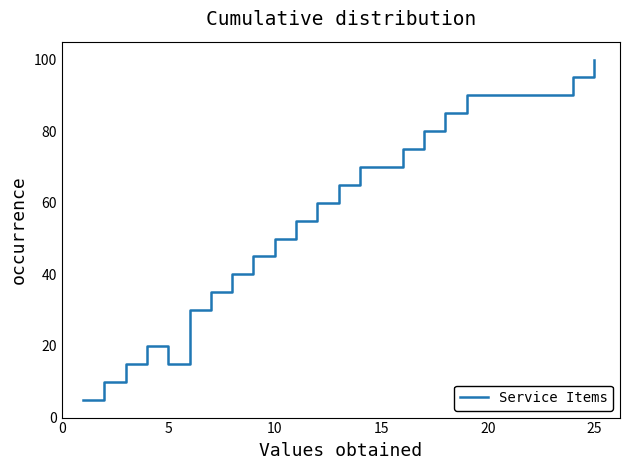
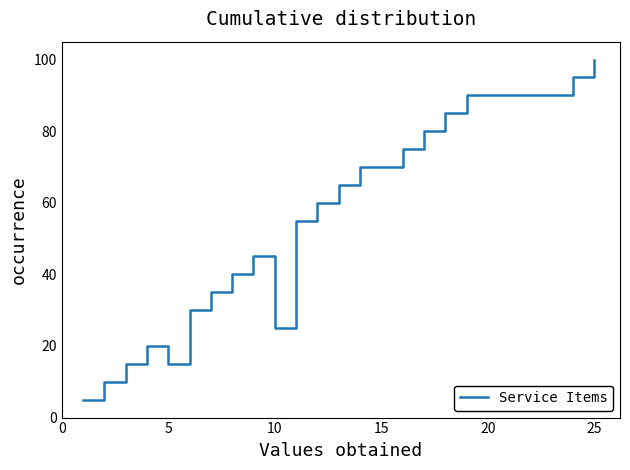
10: 50 -> 25
